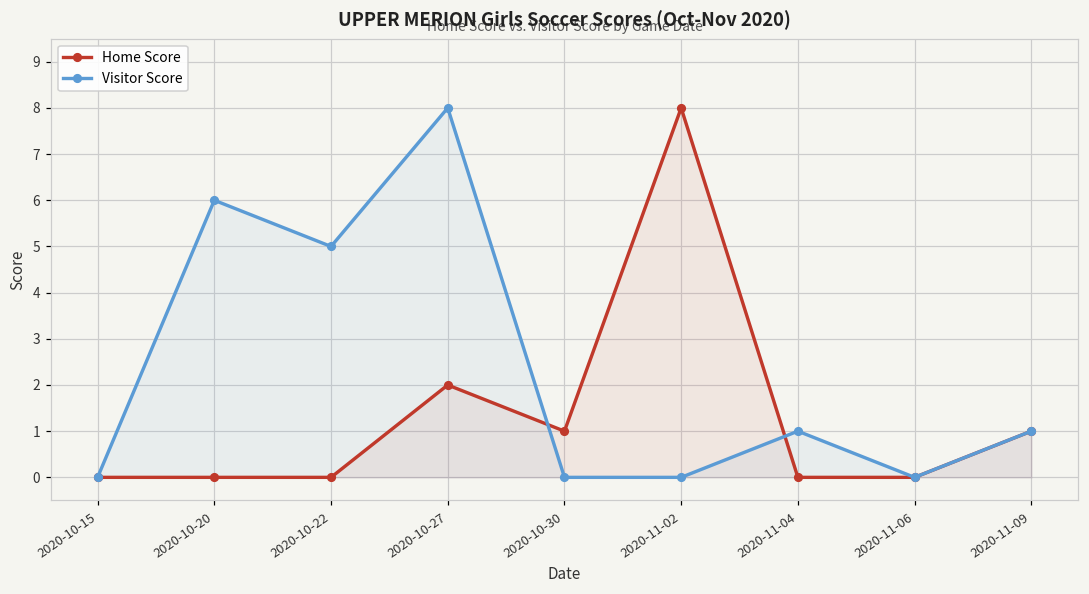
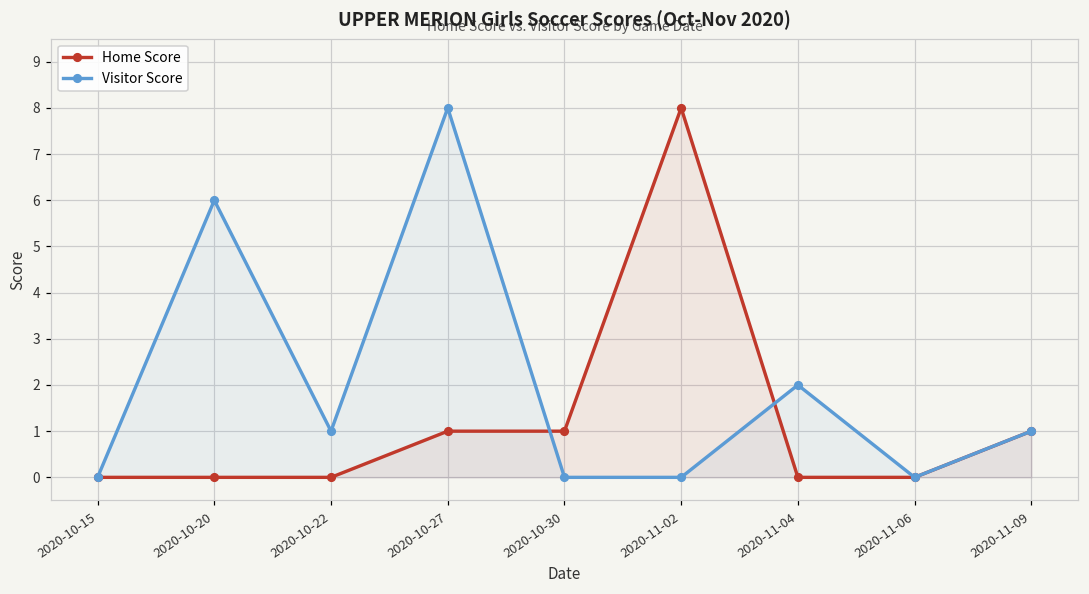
Visitor Score, 2020-10-22: 5 -> 1
Home Score, 2020-10-27: 2 -> 1
Visitor Score, 2020-11-04: 1 -> 2
